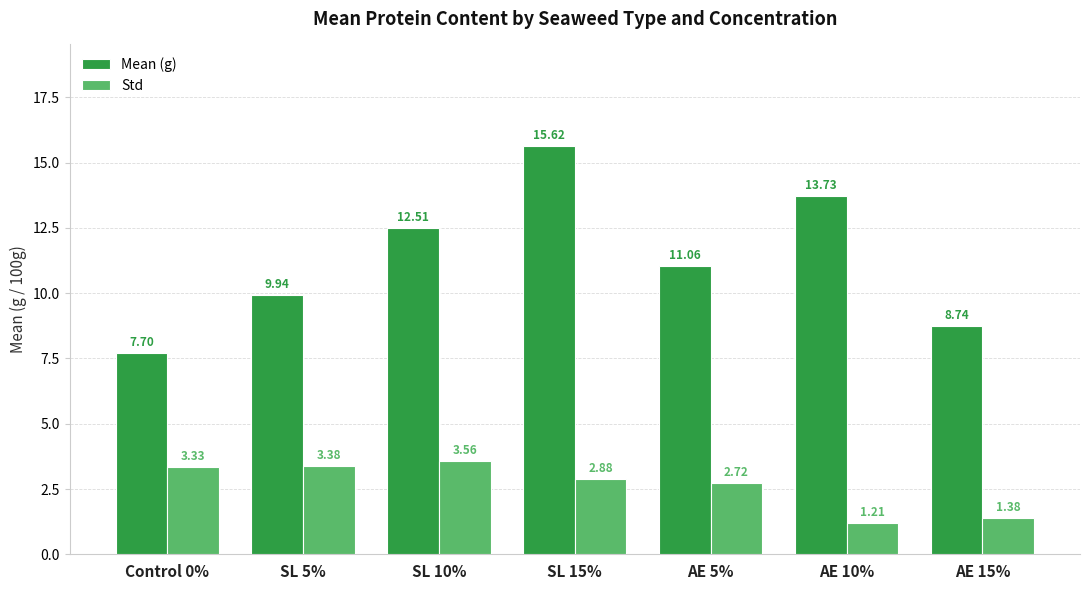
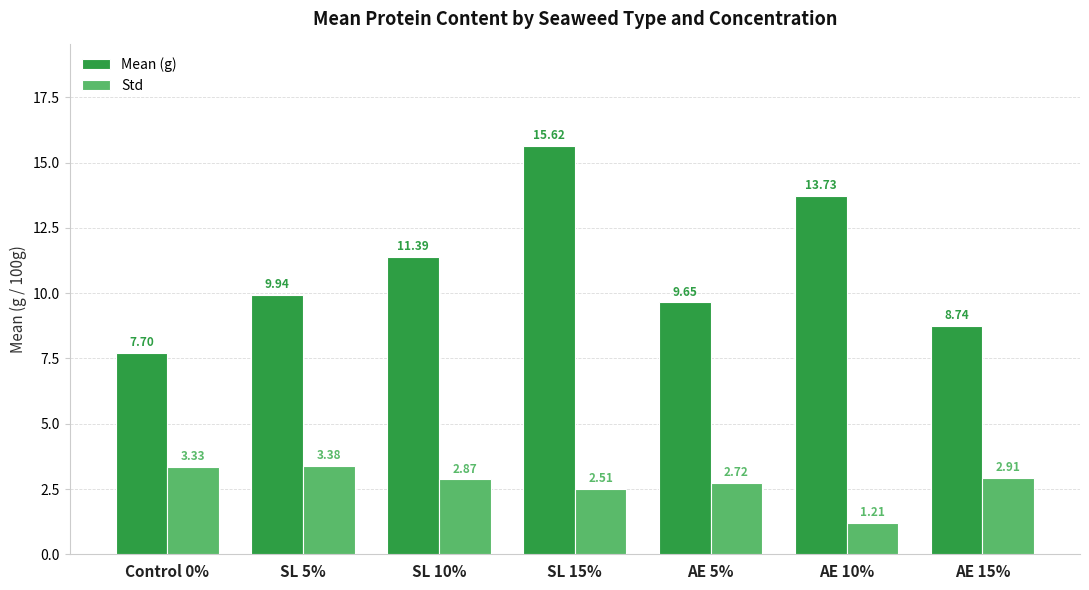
Mean (g), SL 10%: 12.51 -> 11.39
Std, SL 10%: 3.56 -> 2.87
Std, SL 15%: 2.88 -> 2.51
Mean (g), AE 5%: 11.06 -> 9.65
Std, AE 15%: 1.38 -> 2.91
